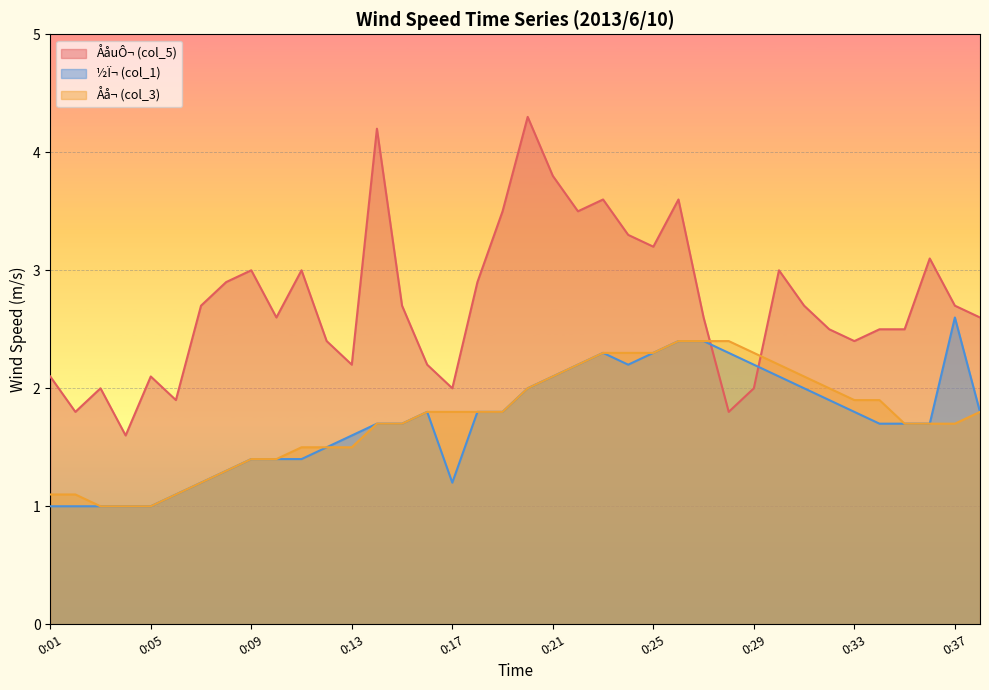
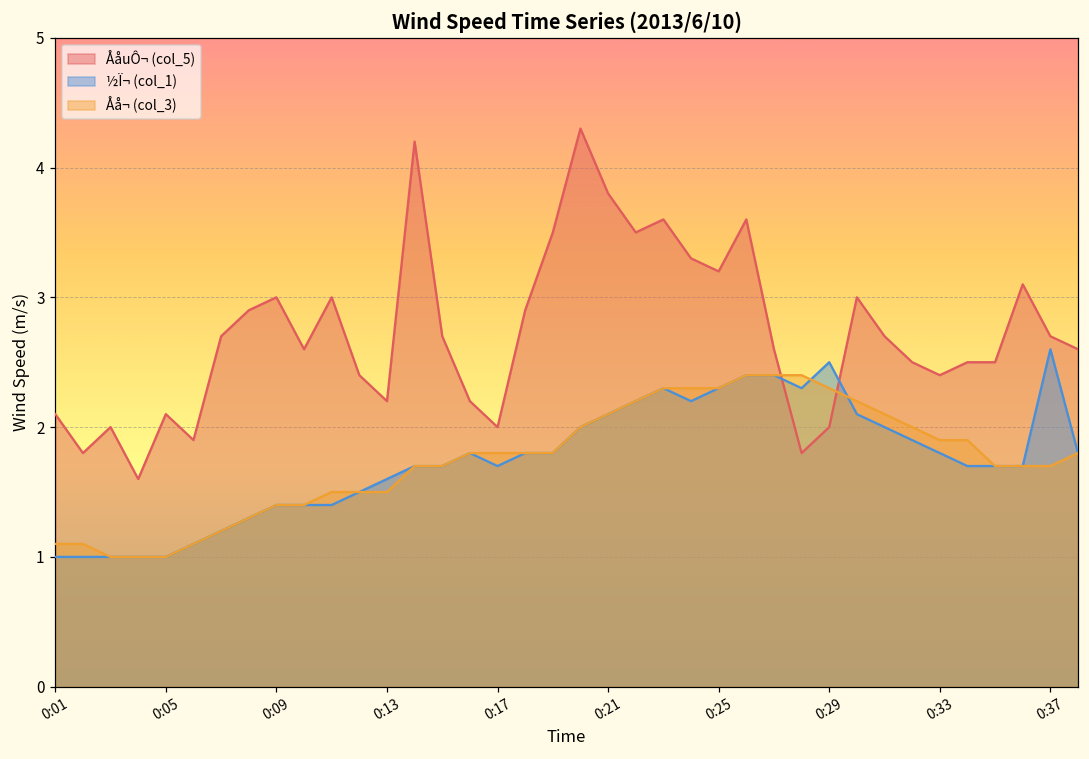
½Ï¬ (col_1), 0:17: 1.2 -> 1.7
½Ï¬ (col_1), 0:29: 2.2 -> 2.5
